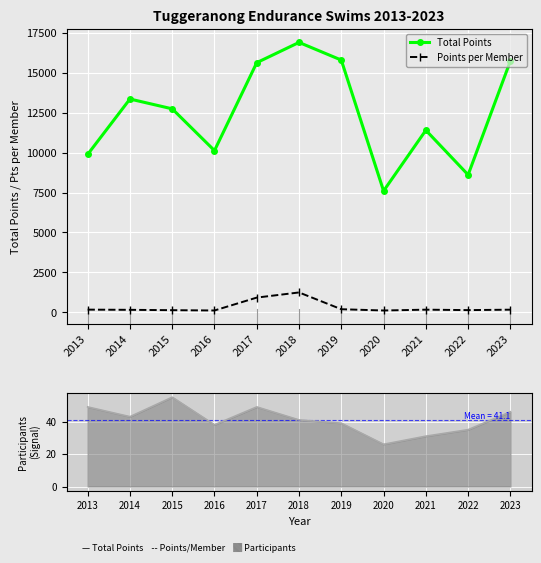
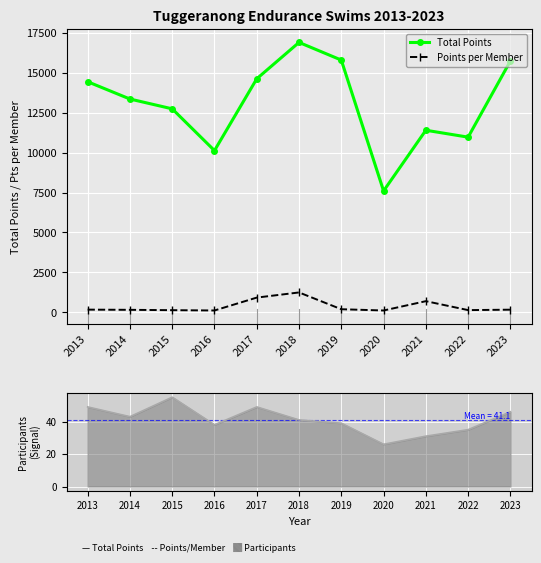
Tuggeranong Endurance Swims 2013-2023, Total Points, 2013: 9900 -> 14400
Tuggeranong Endurance Swims 2013-2023, Total Points, 2017: 15600 -> 14600
Tuggeranong Endurance Swims 2013-2023, Points per Member, 2021: 200 -> 700
Tuggeranong Endurance Swims 2013-2023, Total Points, 2022: 8600 -> 11000
